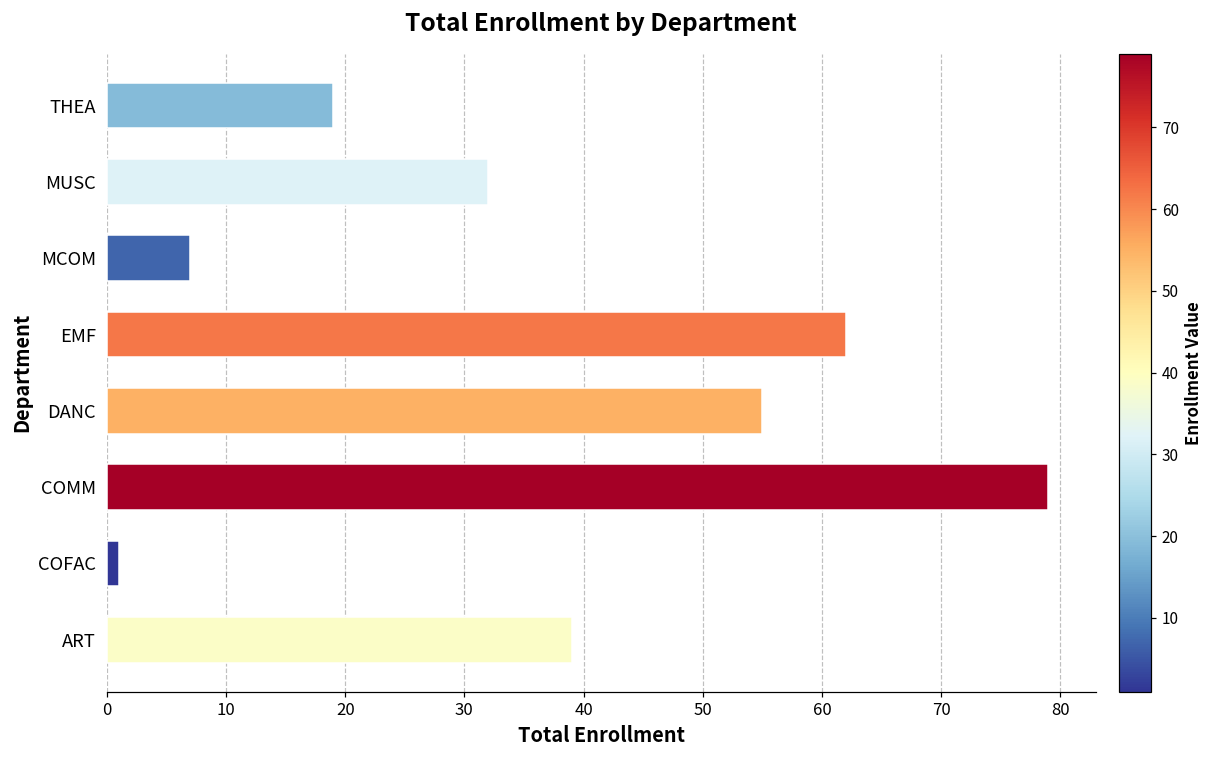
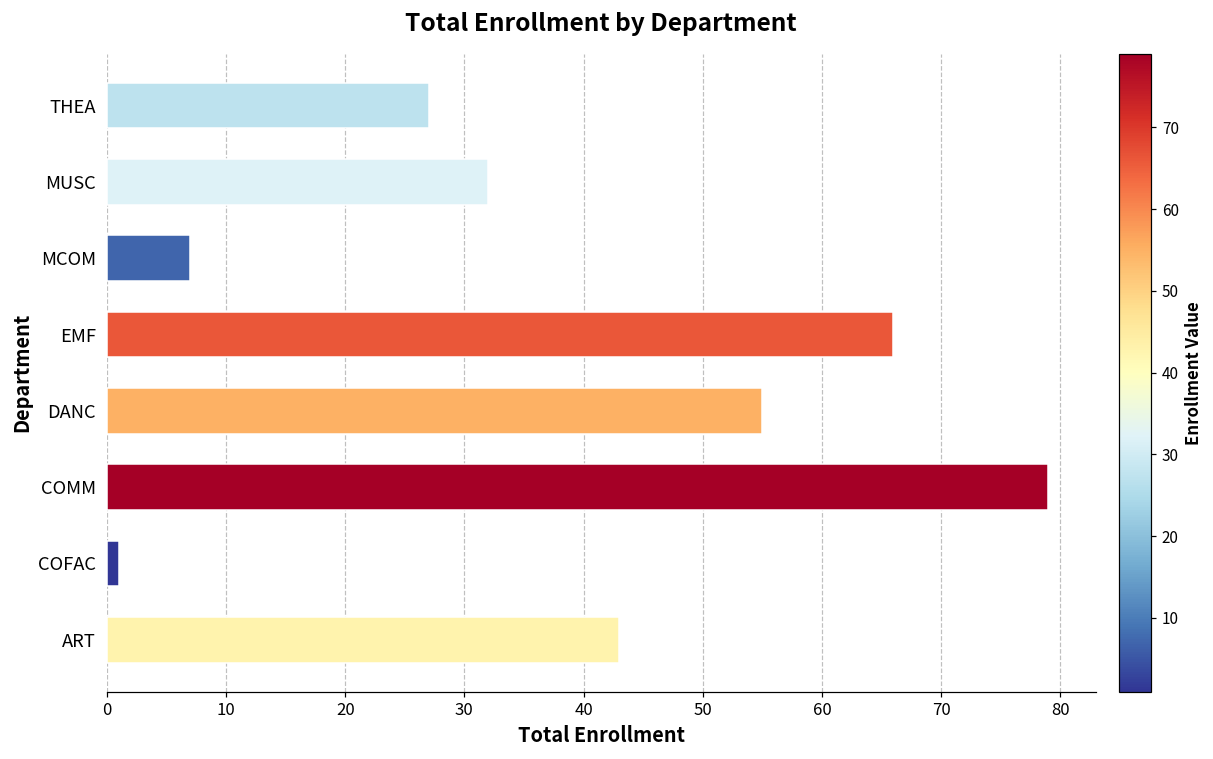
THEA: 19 -> 27
EMF: 62 -> 66
ART: 39 -> 43
